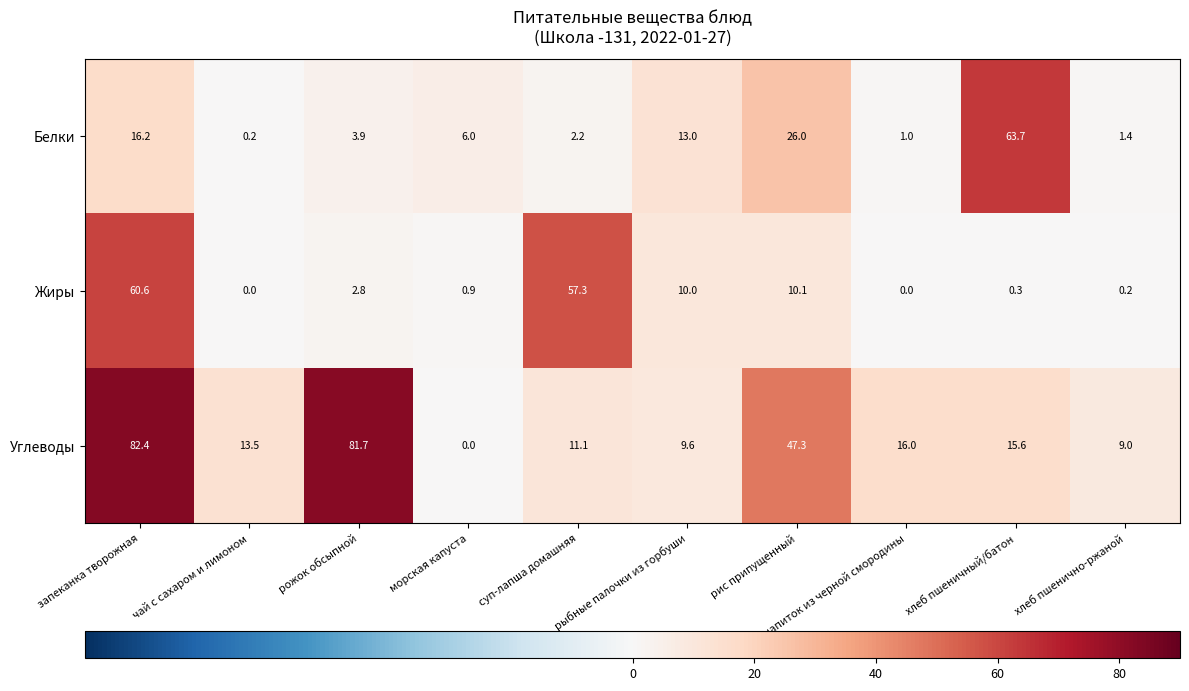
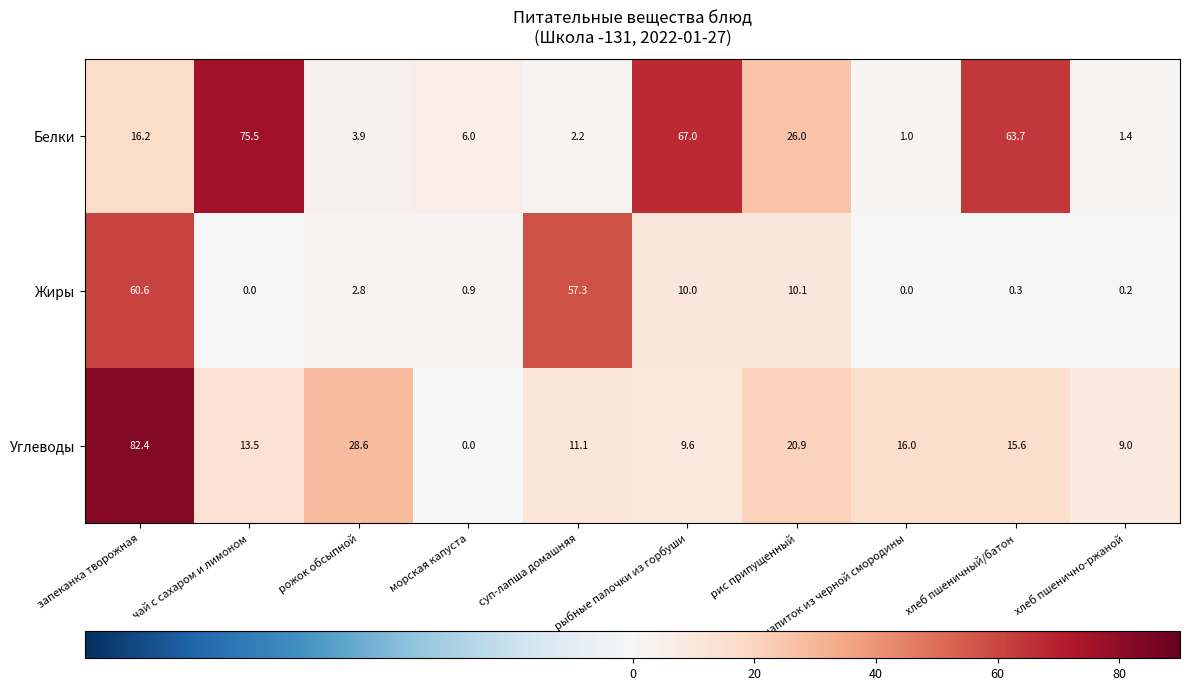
Белки, чай с сахаром и лимоном: 0.2 -> 75.5
Белки, рыбные палочки из горбуши: 13.0 -> 67.0
Углеводы, рожок обсыпной: 81.7 -> 28.6
Углеводы, рис припущенный: 47.3 -> 20.9
